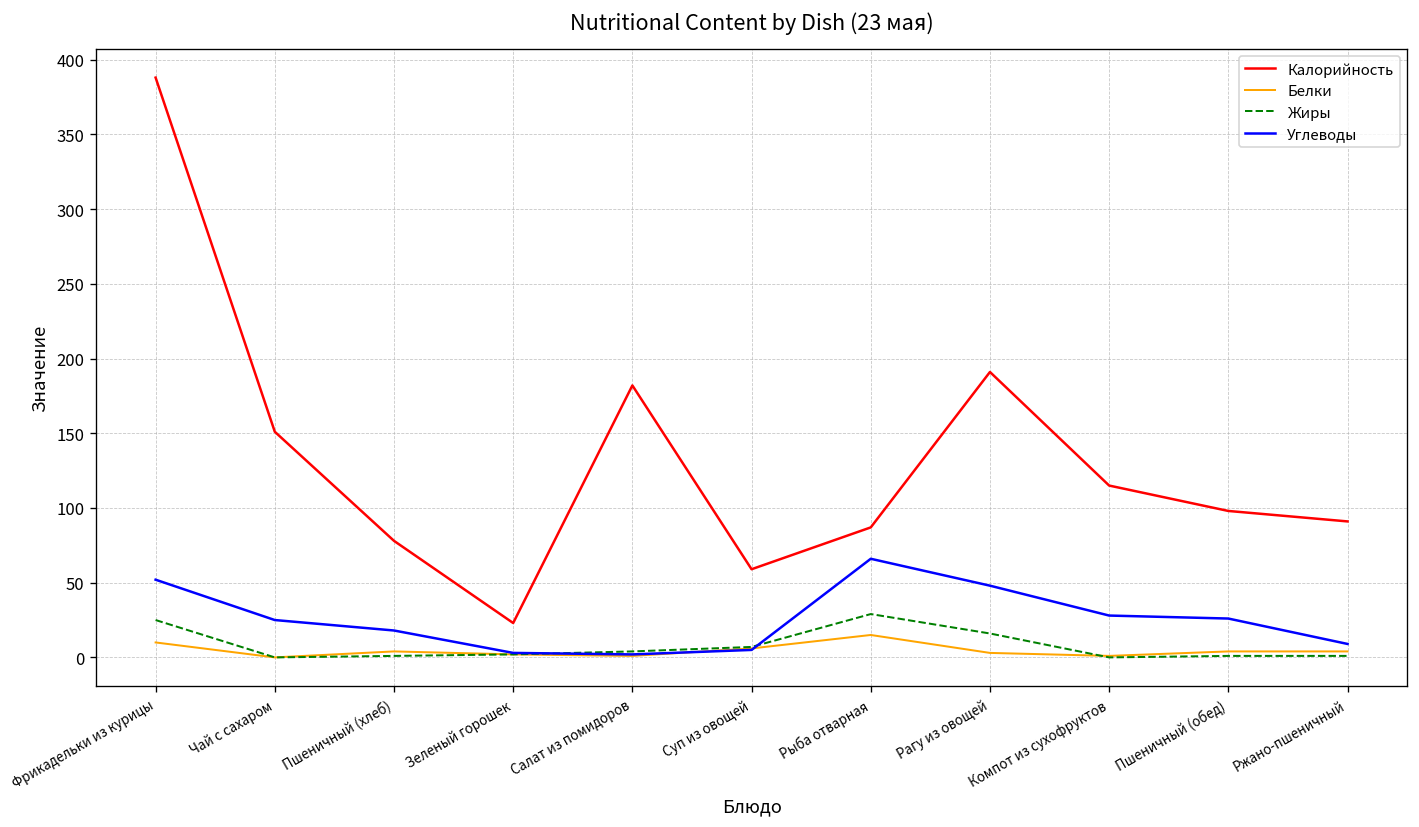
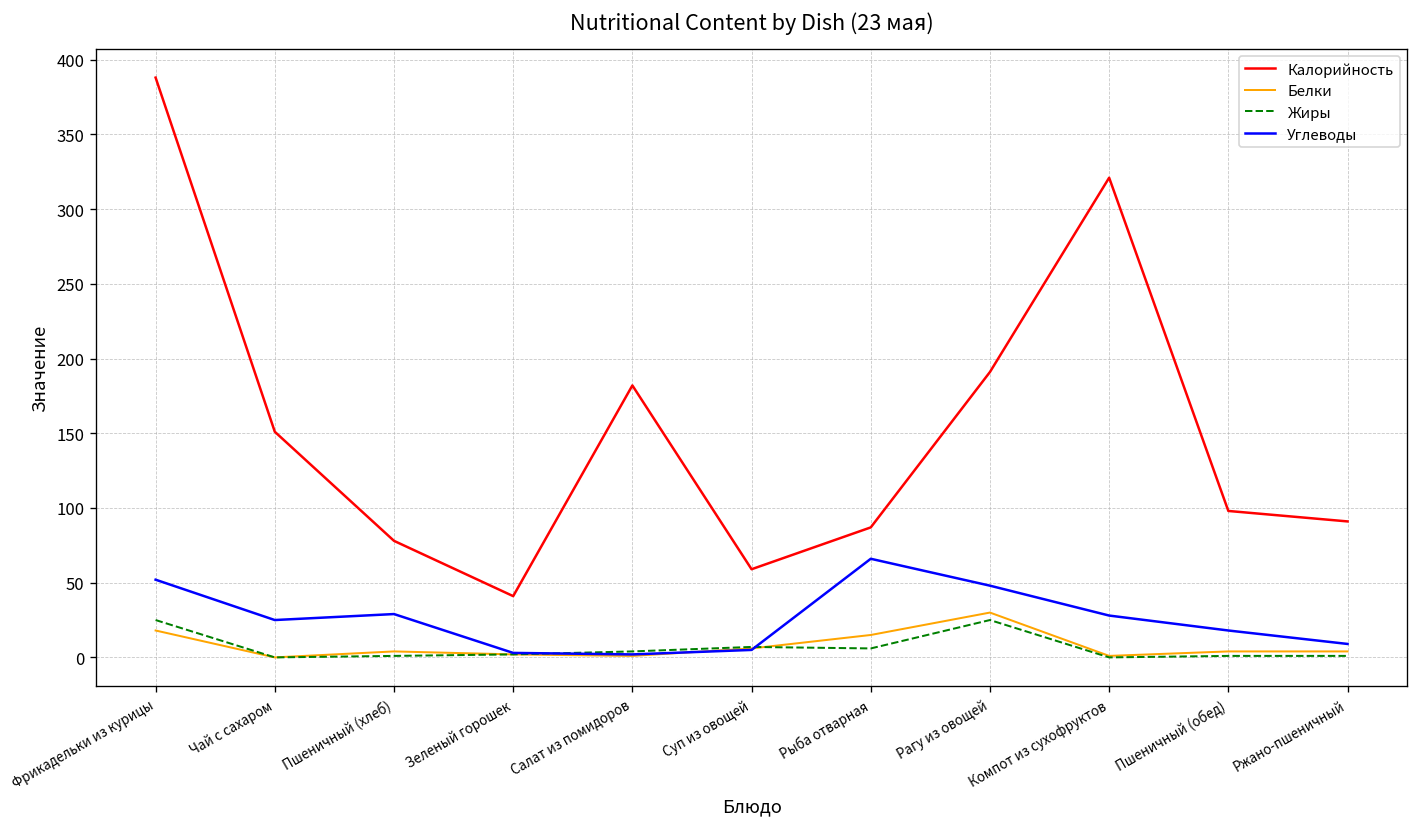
Белки, Фрикадельки из курицы: 10 -> 18
Углеводы, Пшеничный (хлеб): 18 -> 29
Калорийность, Зеленый горошек: 23 -> 41
Жиры, Рыба отварная: 29 -> 6
Белки, Рагу из овощей: 3 -> 30
Жиры, Рагу из овощей: 16 -> 25
Калорийность, Компот из сухофруктов: 115 -> 321
Углеводы, Пшеничный (обед): 26 -> 18
